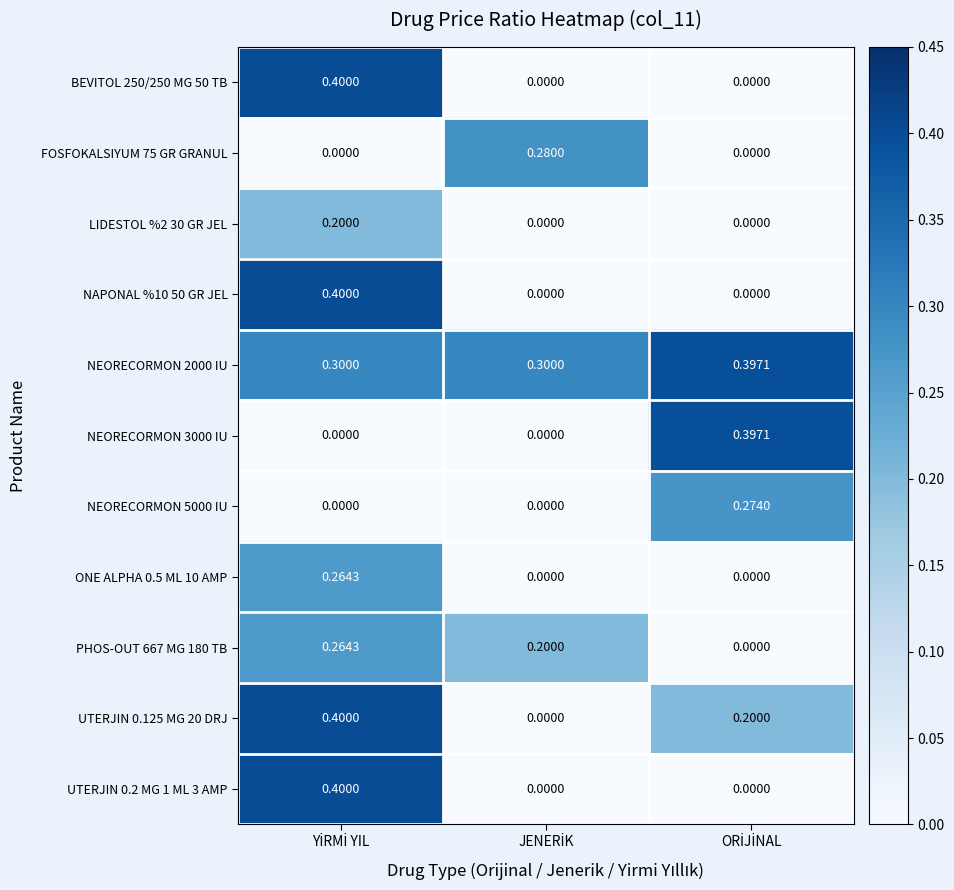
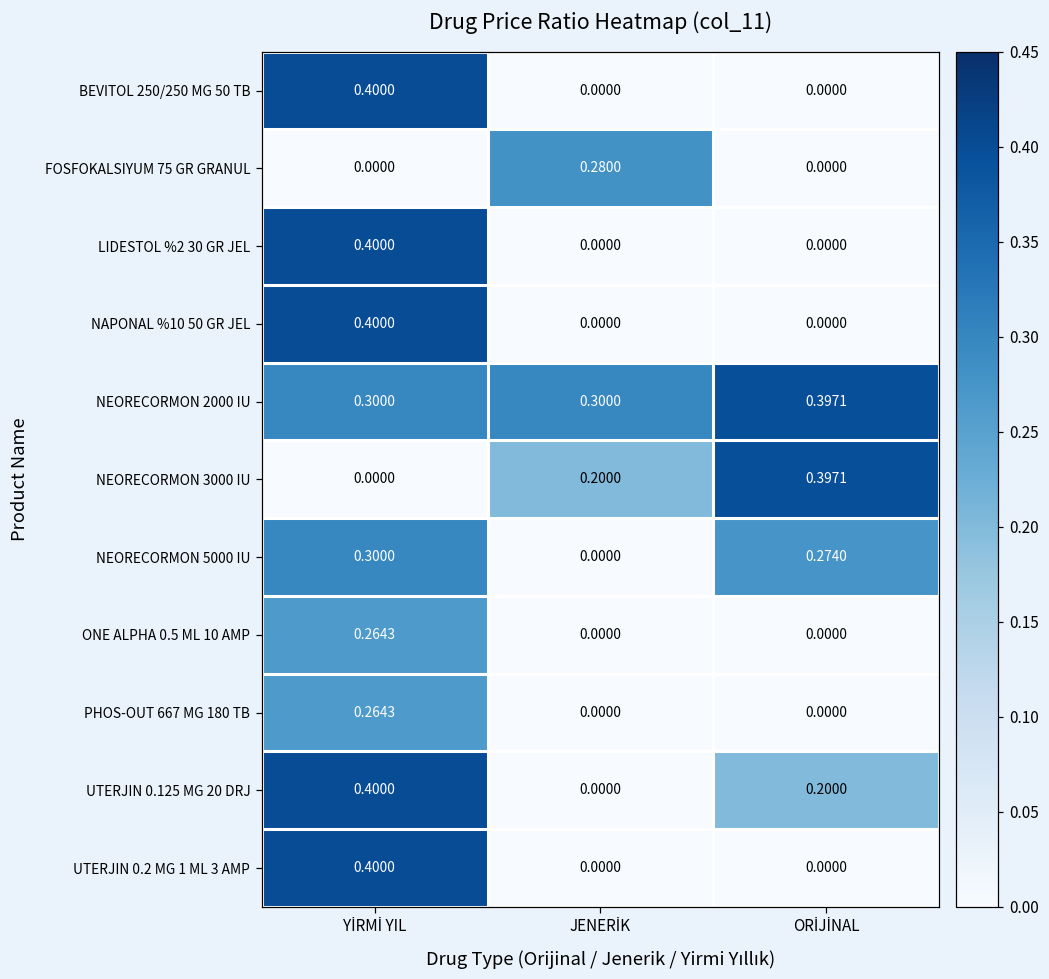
LIDESTOL %2 30 GR JEL, YİRMİ YIL: 0.2000 -> 0.4000
NEORECORMON 3000 IU, JENERİK: 0.0000 -> 0.2000
NEORECORMON 5000 IU, YİRMİ YIL: 0.0000 -> 0.3000
PHOS-OUT 667 MG 180 TB, JENERİK: 0.2000 -> 0.0000
